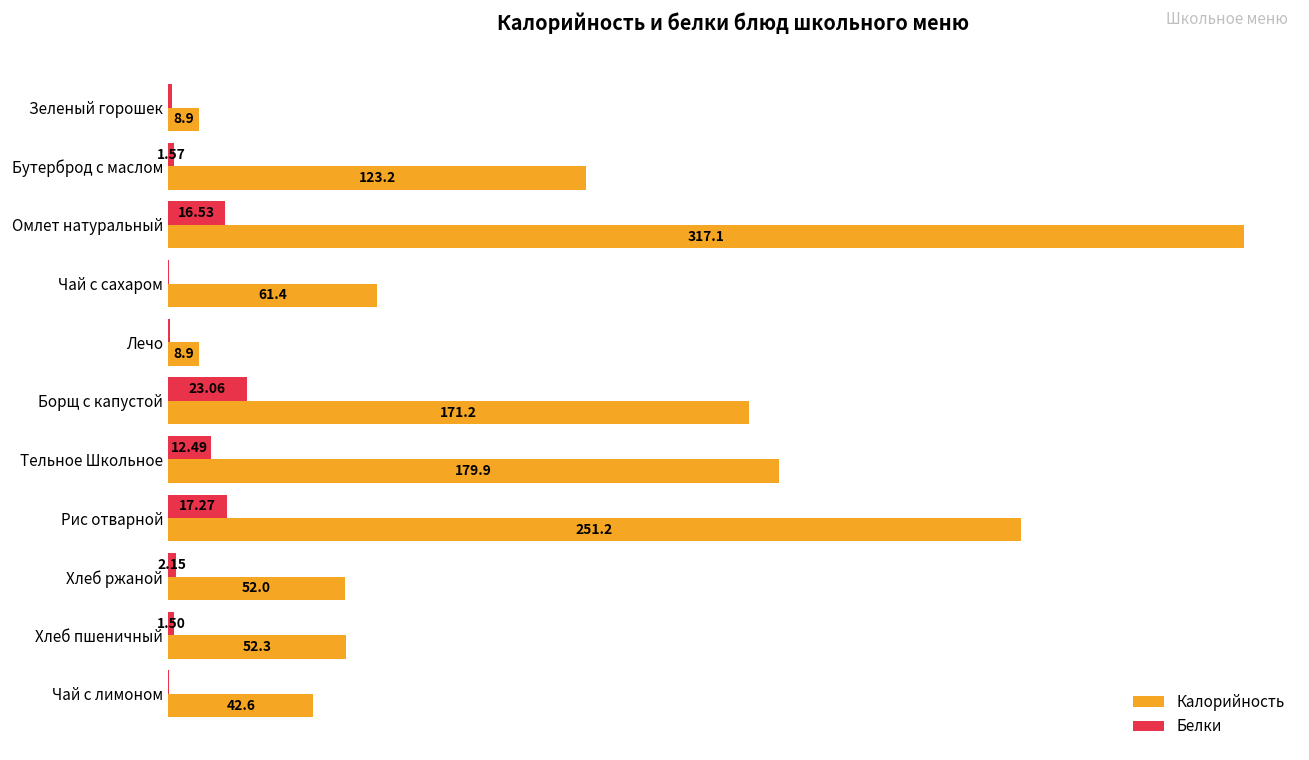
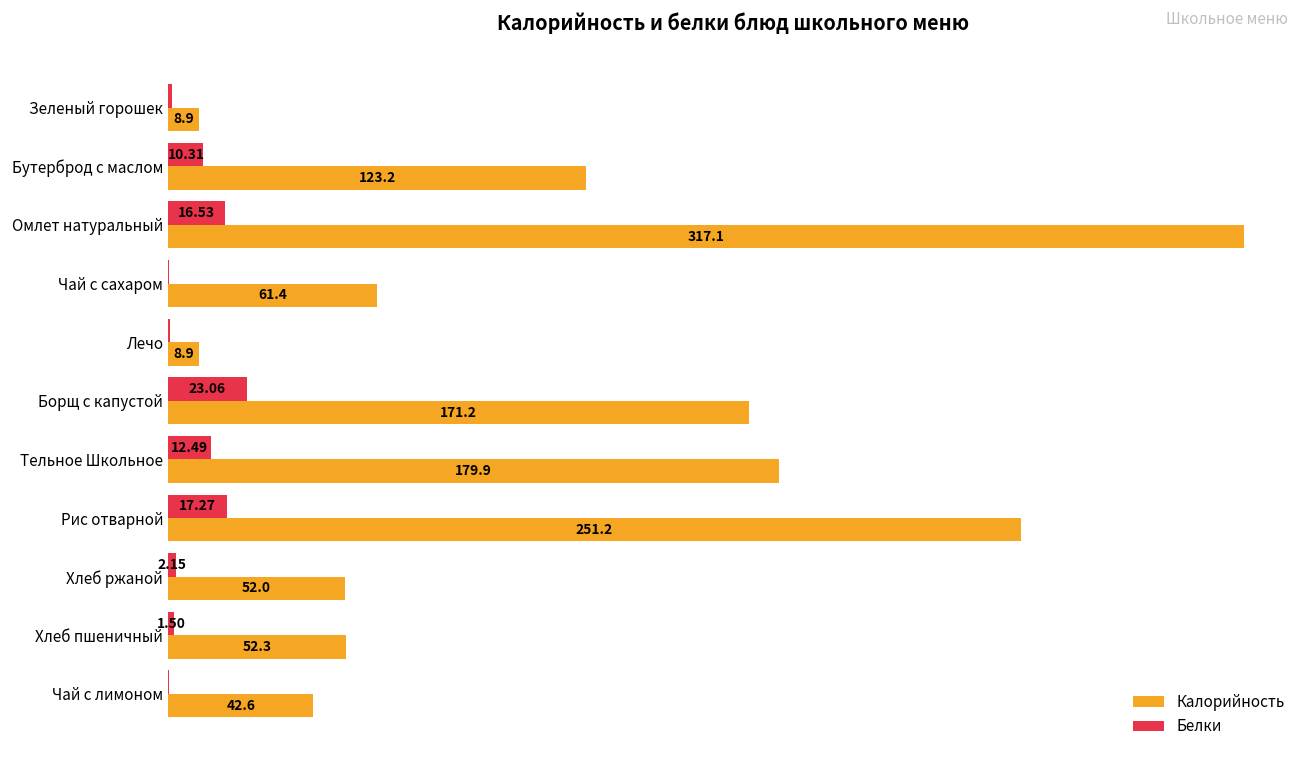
Белки, Бутерброд с маслом: 1.57 -> 10.31
